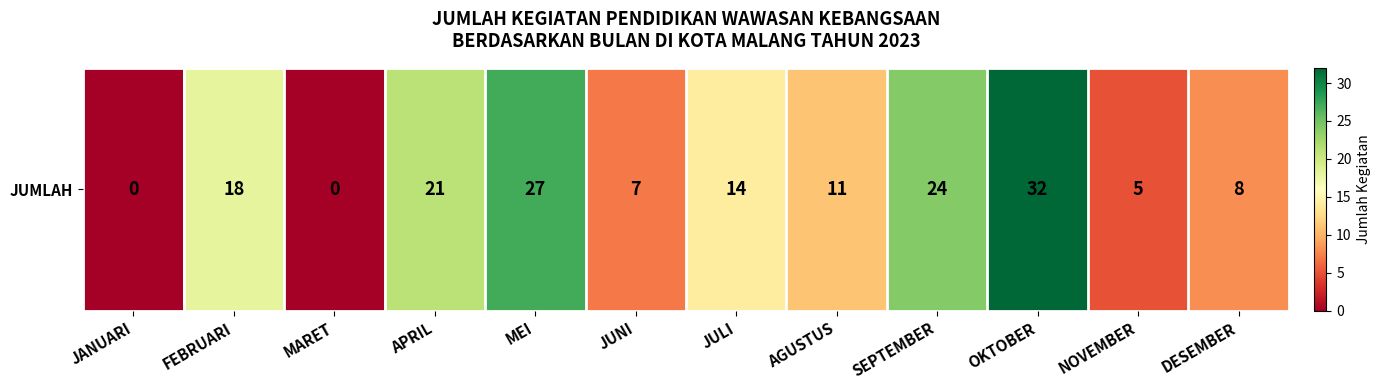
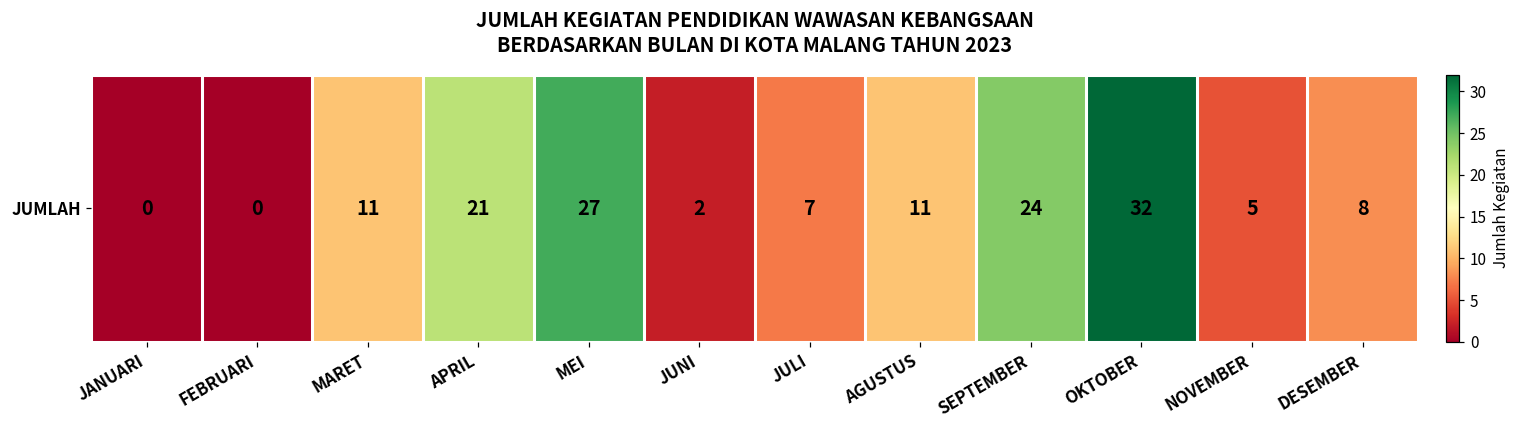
JUMLAH, FEBRUARI: 18 -> 0
JUMLAH, MARET: 0 -> 11
JUMLAH, JUNI: 7 -> 2
JUMLAH, JULI: 14 -> 7
